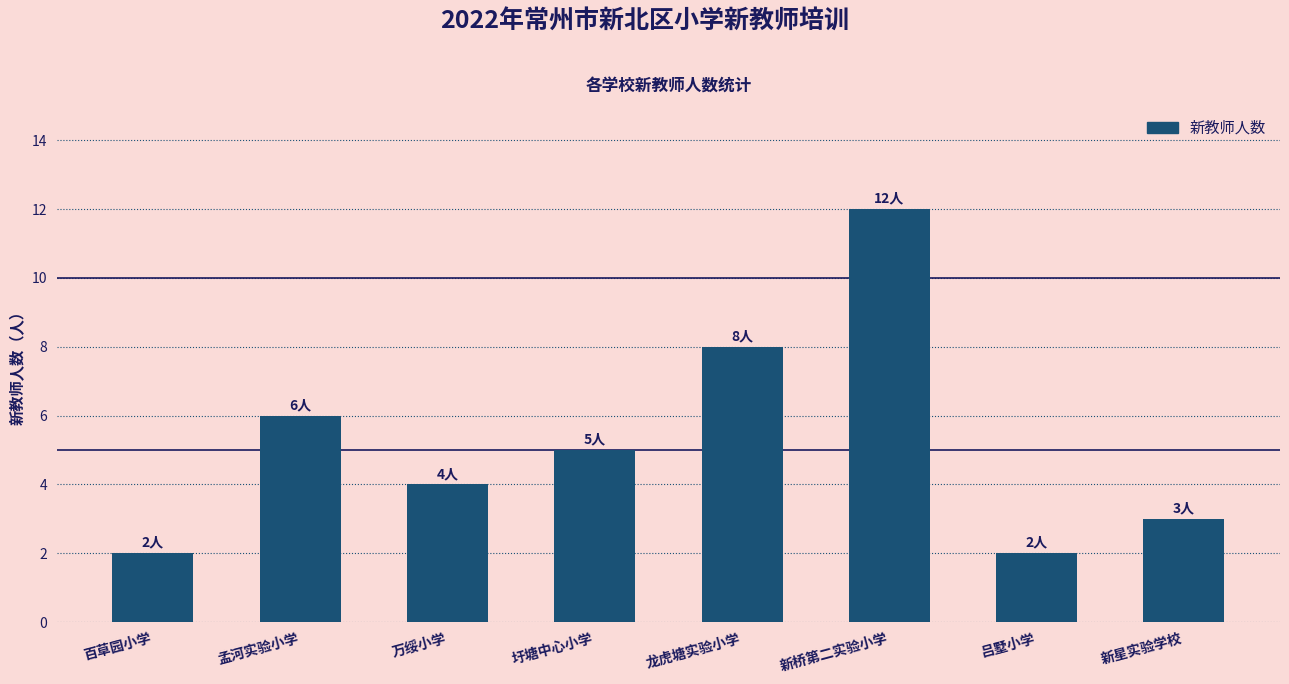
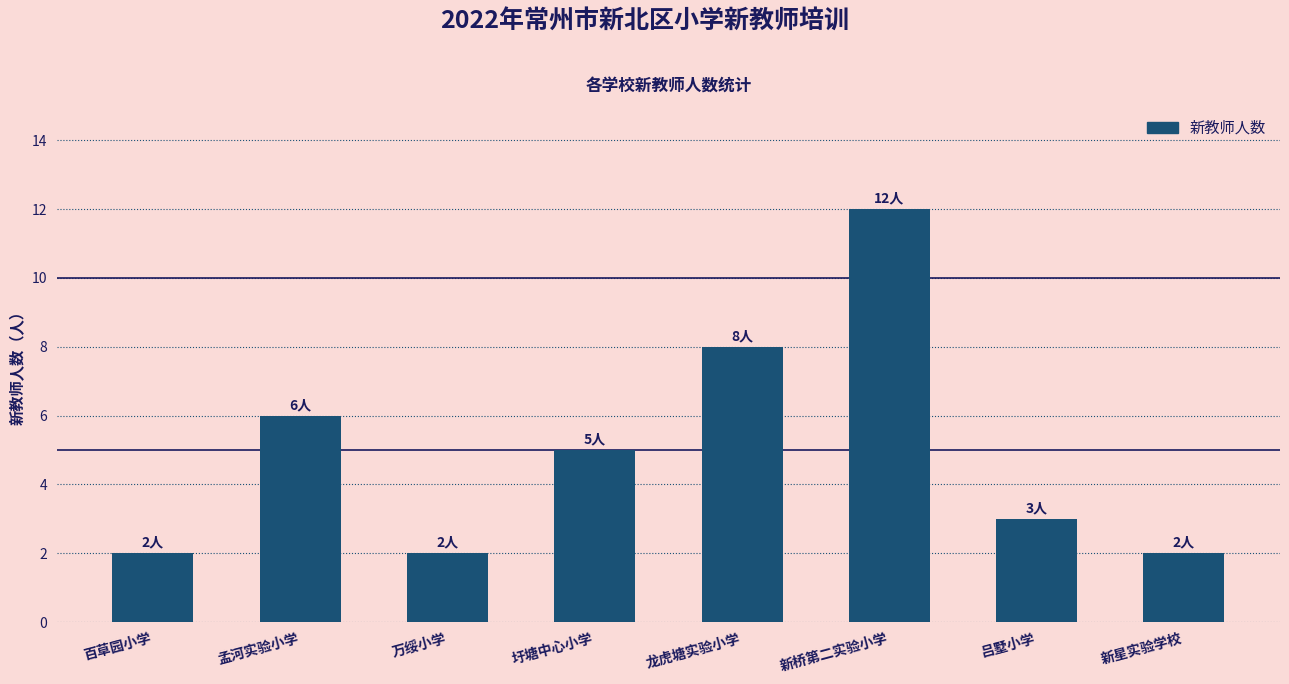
万绥小学: 4人 -> 2人
吕墅小学: 2人 -> 3人
新星实验学校: 3人 -> 2人
